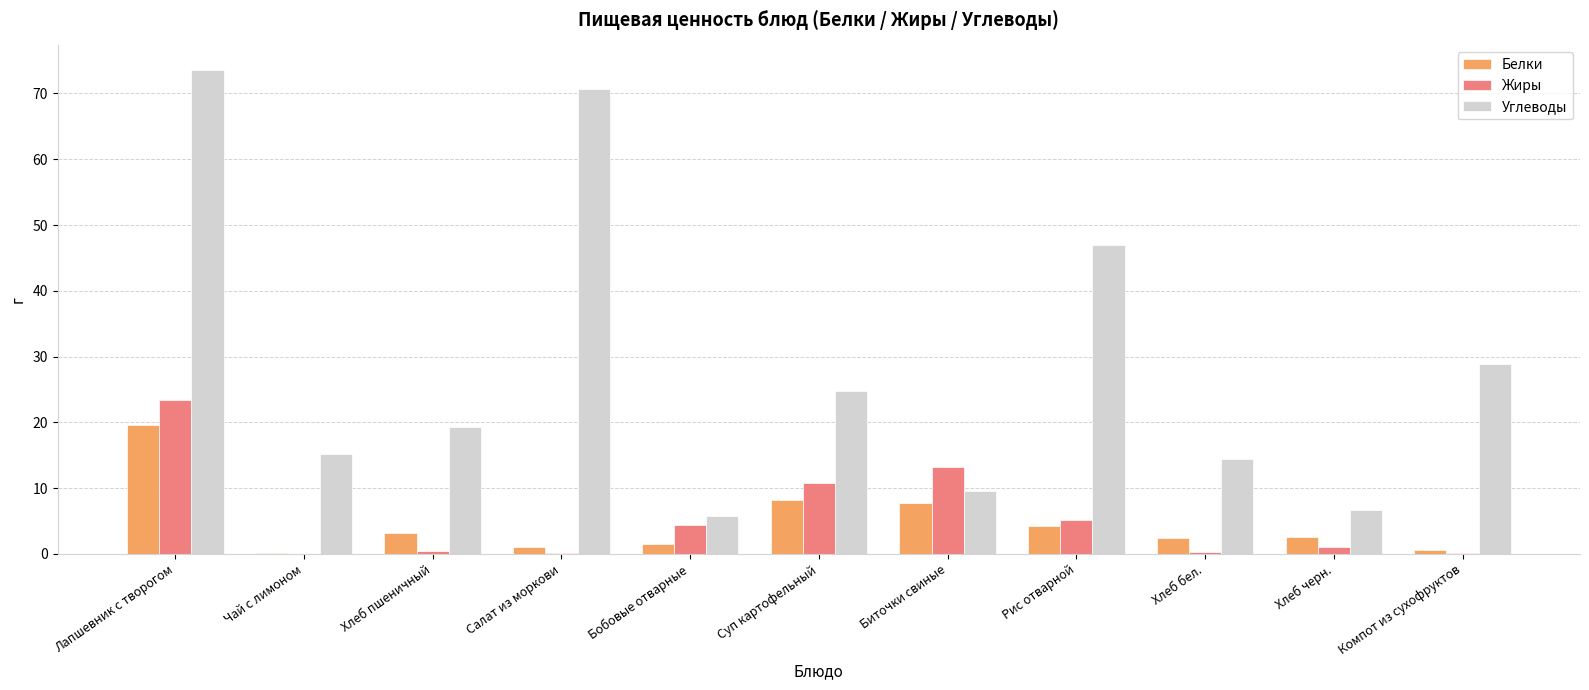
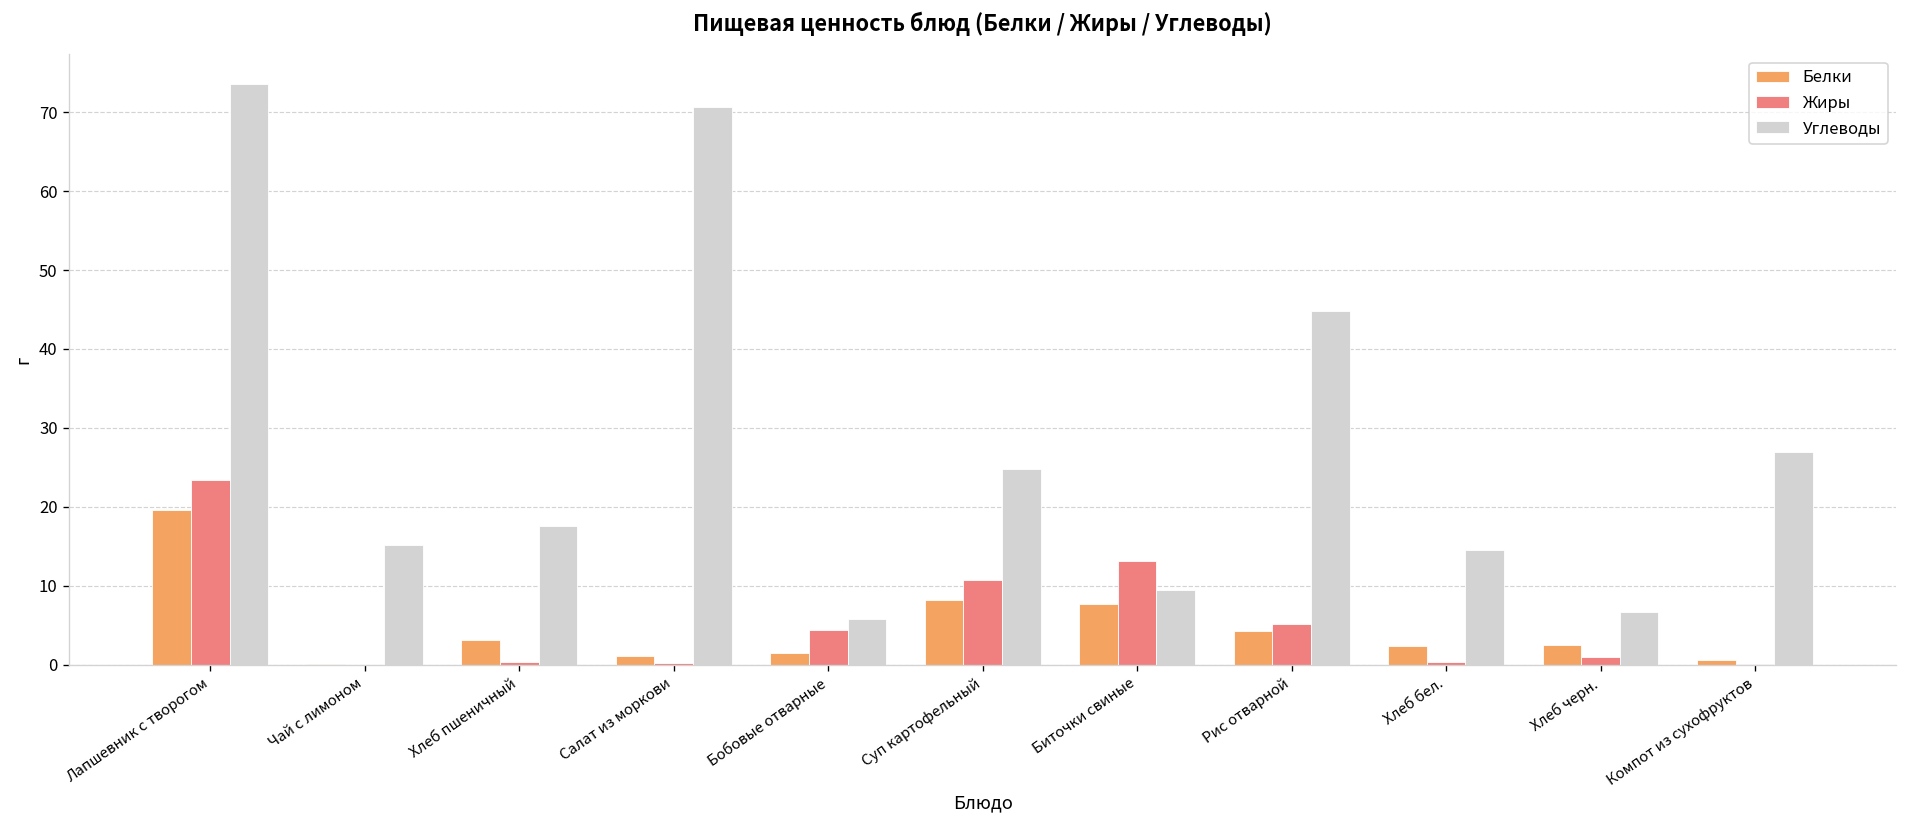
Углеводы, Хлеб пшеничный: 19 -> 18
Углеводы, Рис отварной: 47 -> 45
Углеводы, Компот из сухофруктов: 29 -> 27
